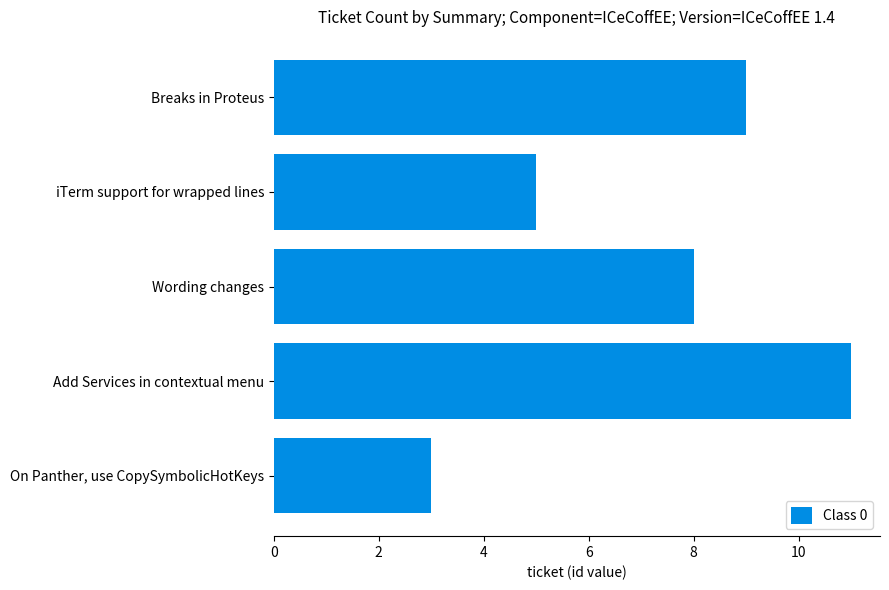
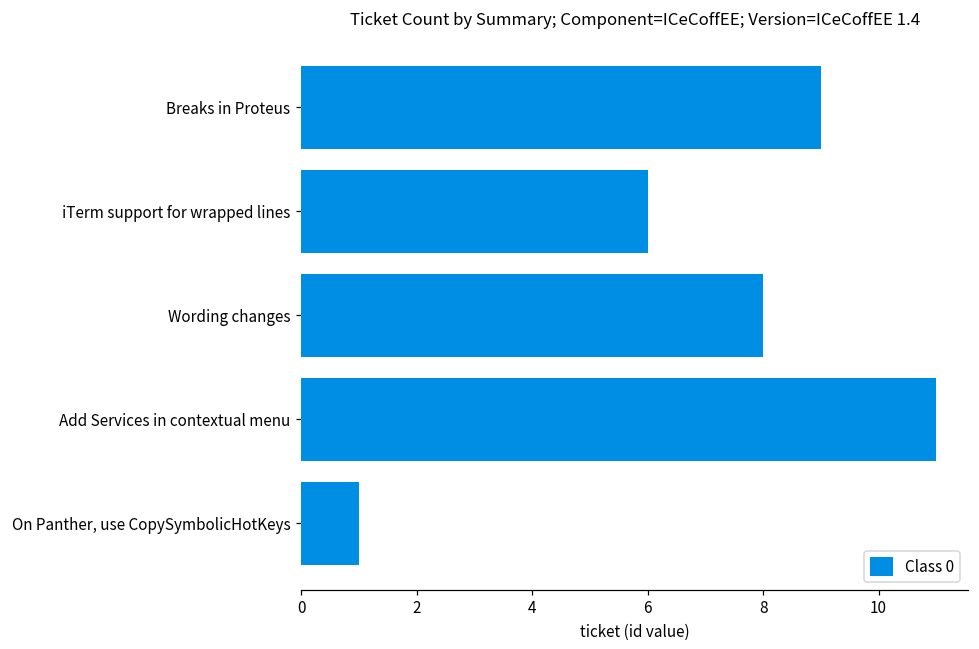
iTerm support for wrapped lines: 5 -> 6
On Panther, use CopySymbolicHotKeys: 3 -> 1
